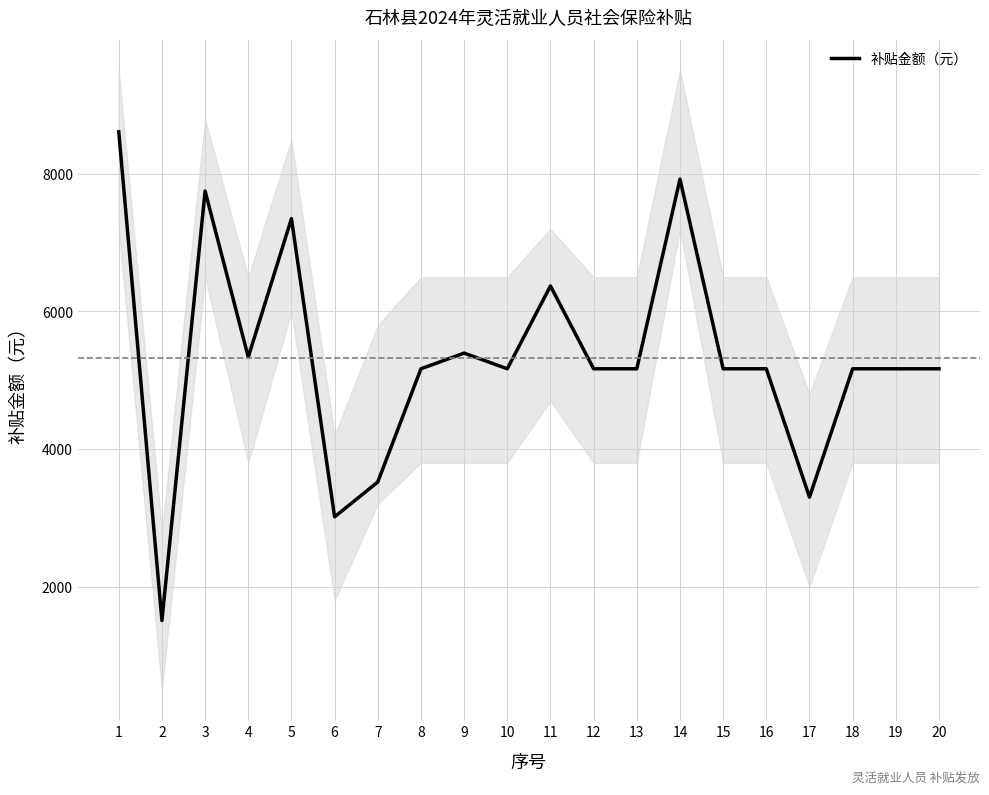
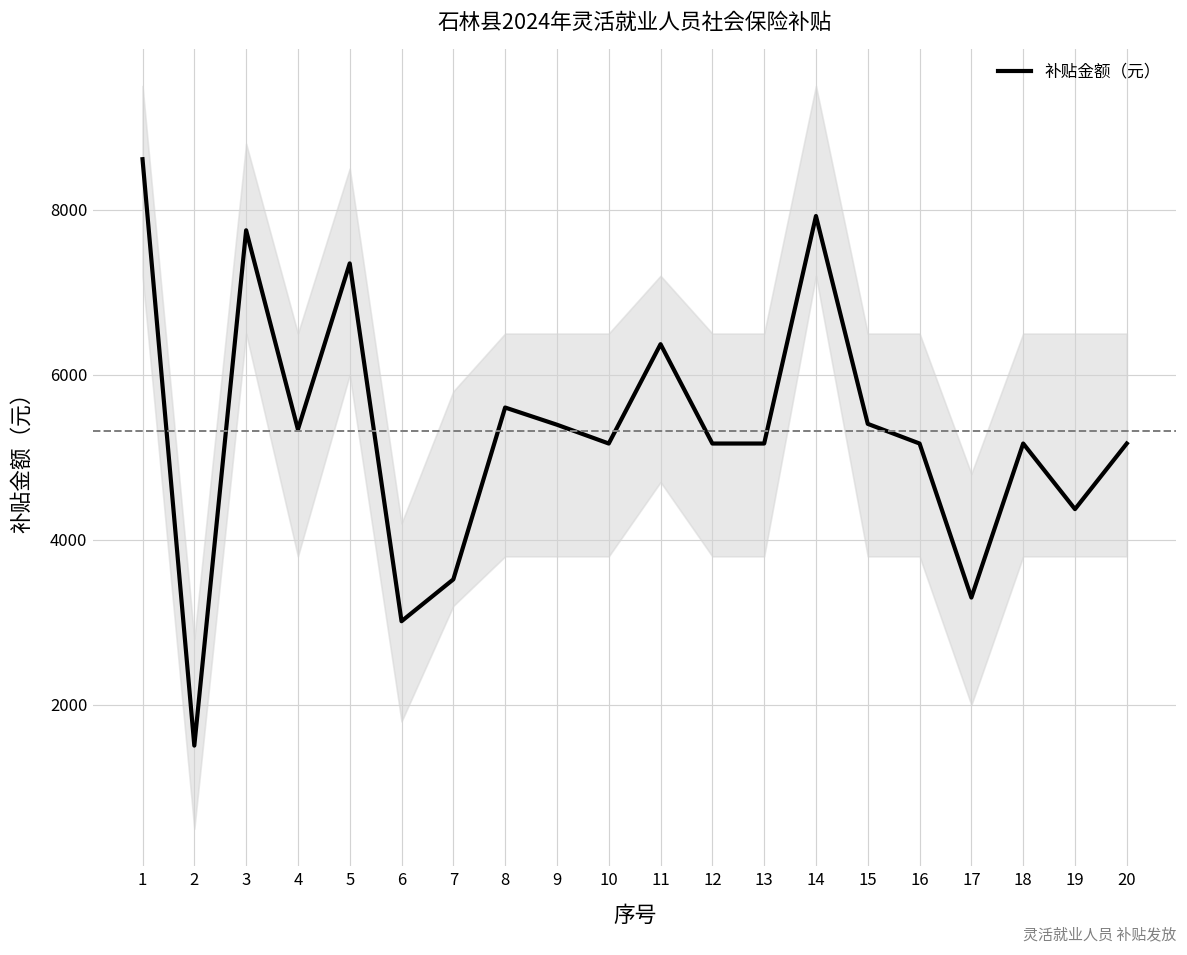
补贴金额（元）, 8: 5200 -> 5600
补贴金额（元）, 15: 5200 -> 5400
补贴金额（元）, 19: 5200 -> 4400
